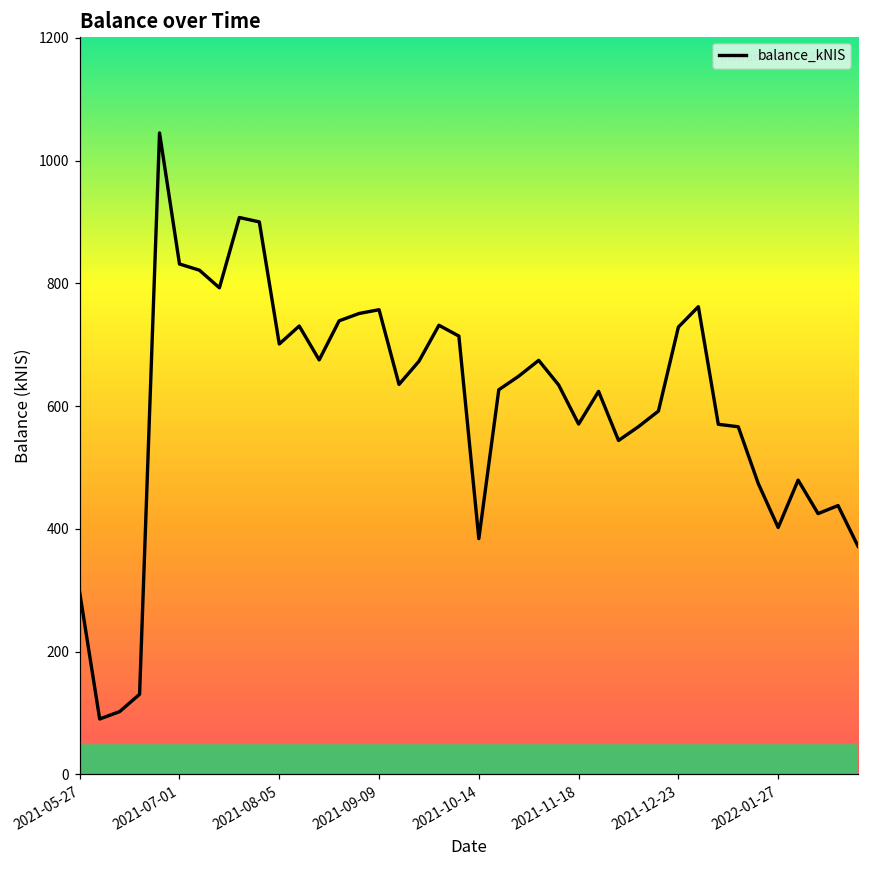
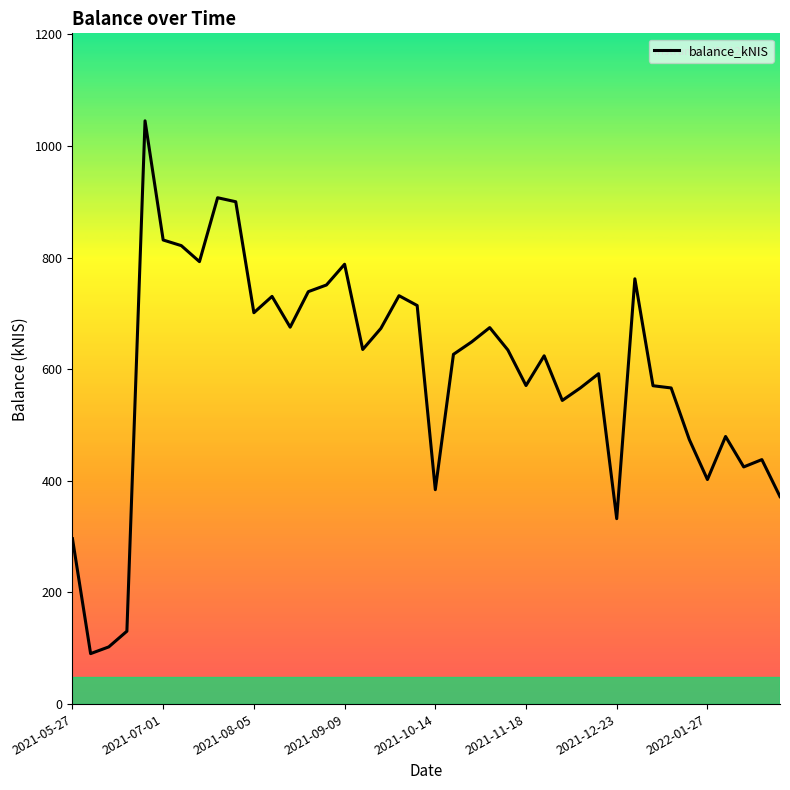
2021-09-09: 760 -> 790
2021-12-23: 730 -> 330
